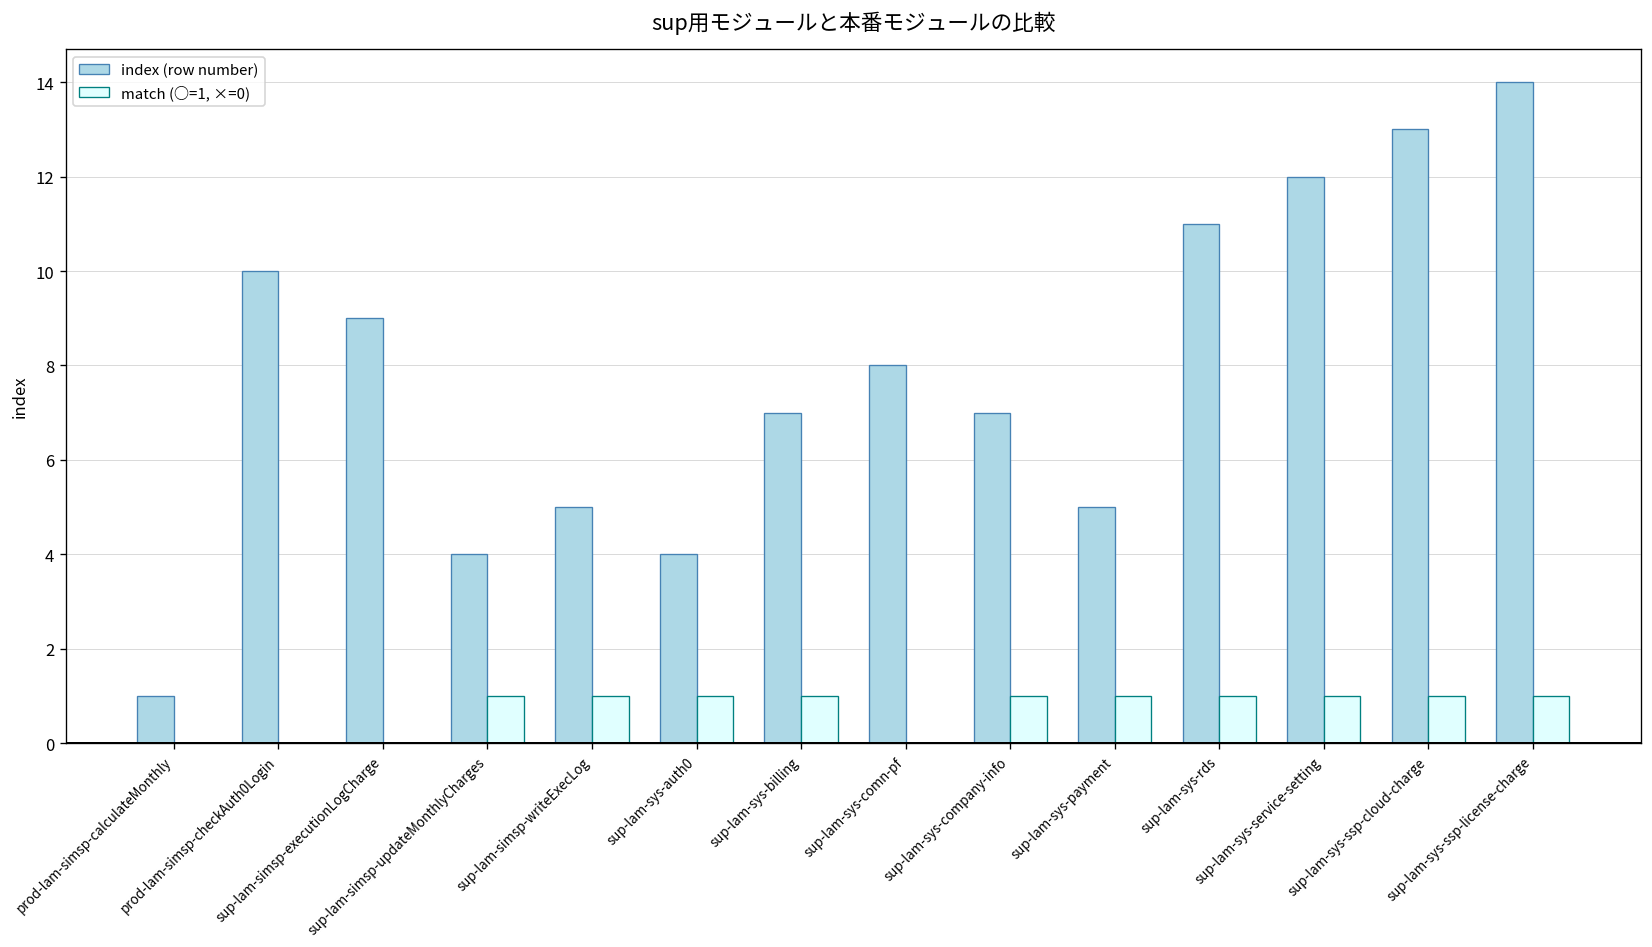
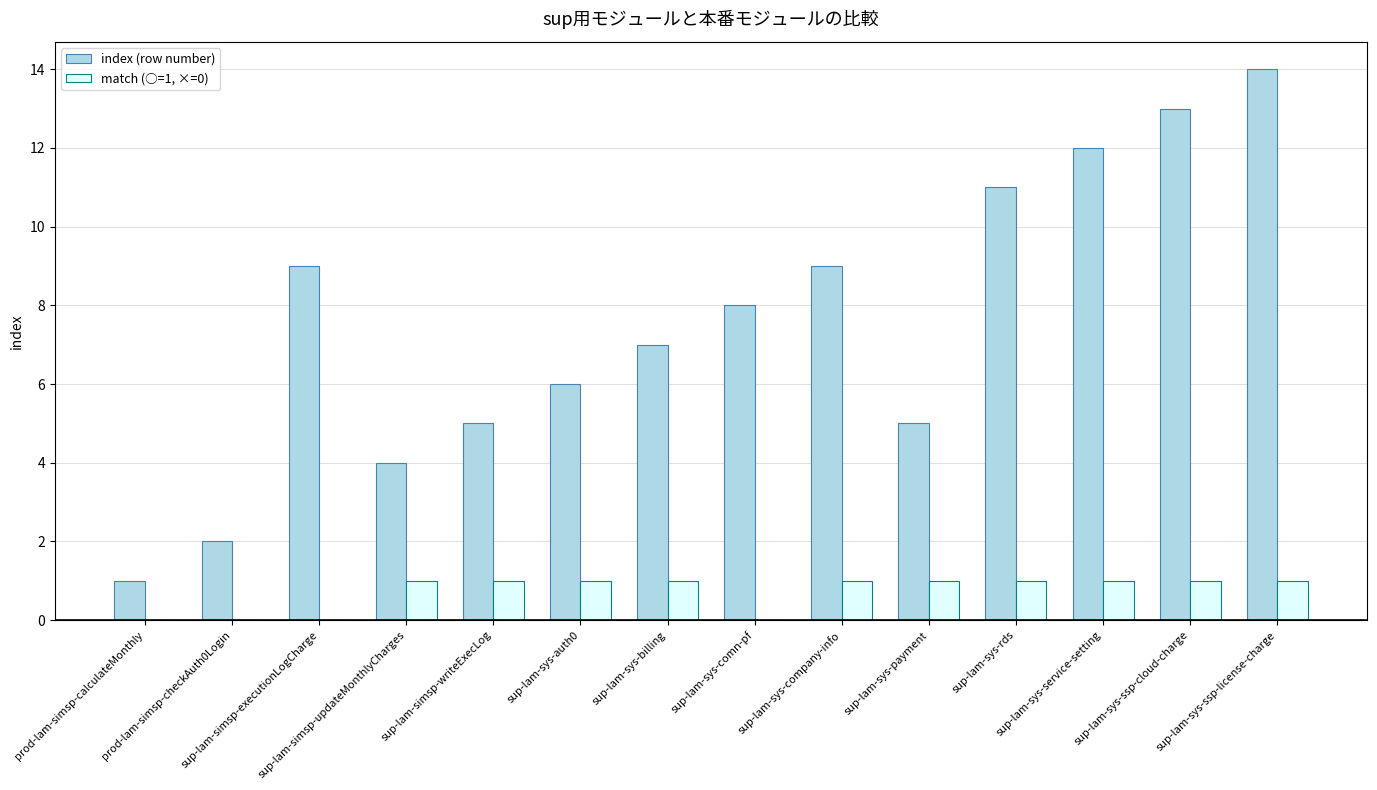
index (row number), prod-lam-simsp-checkAuth0Login: 10 -> 2
index (row number), sup-lam-sys-auth0: 4 -> 6
index (row number), sup-lam-sys-company-info: 7 -> 9
